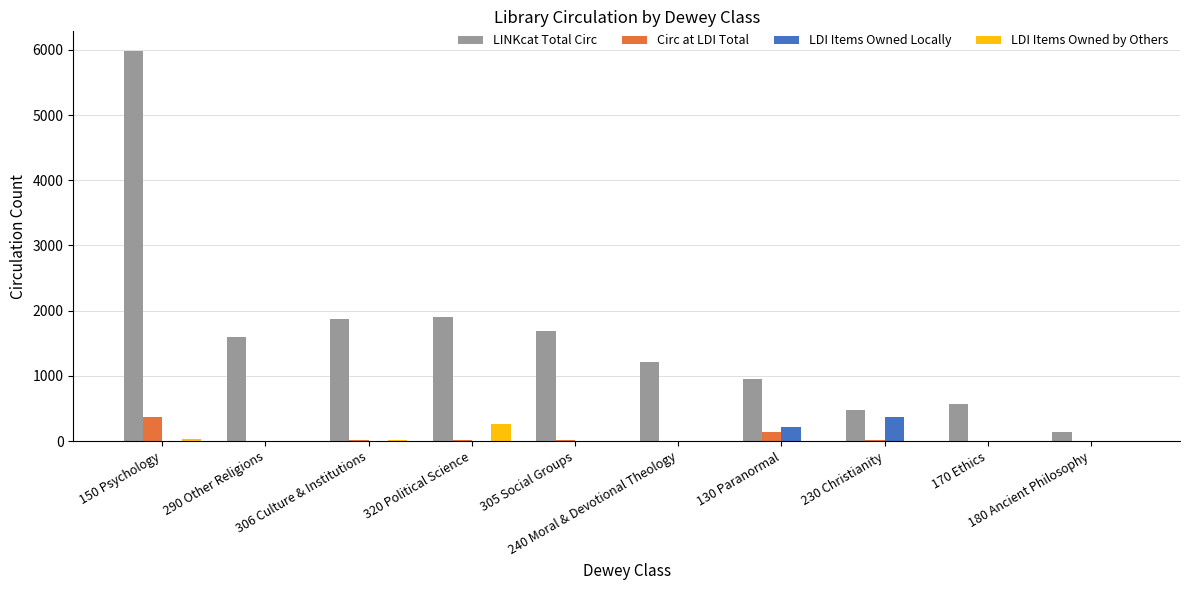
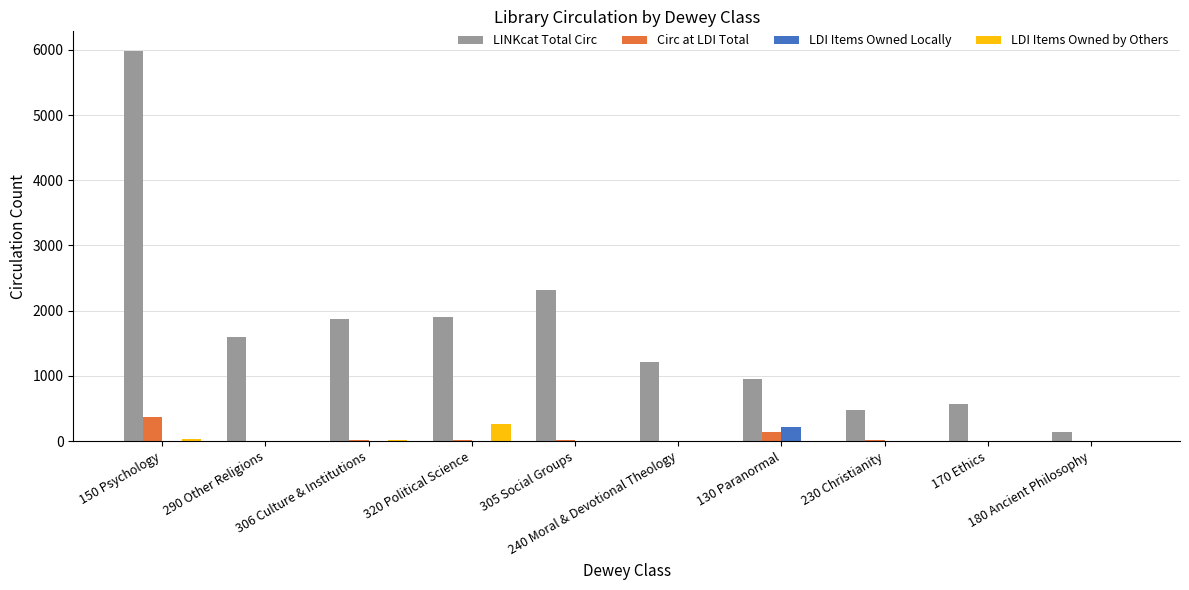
LINKcat Total Circ, 305 Social Groups: 1700 -> 2300
LDI Items Owned Locally, 230 Christianity: 400 -> 0
